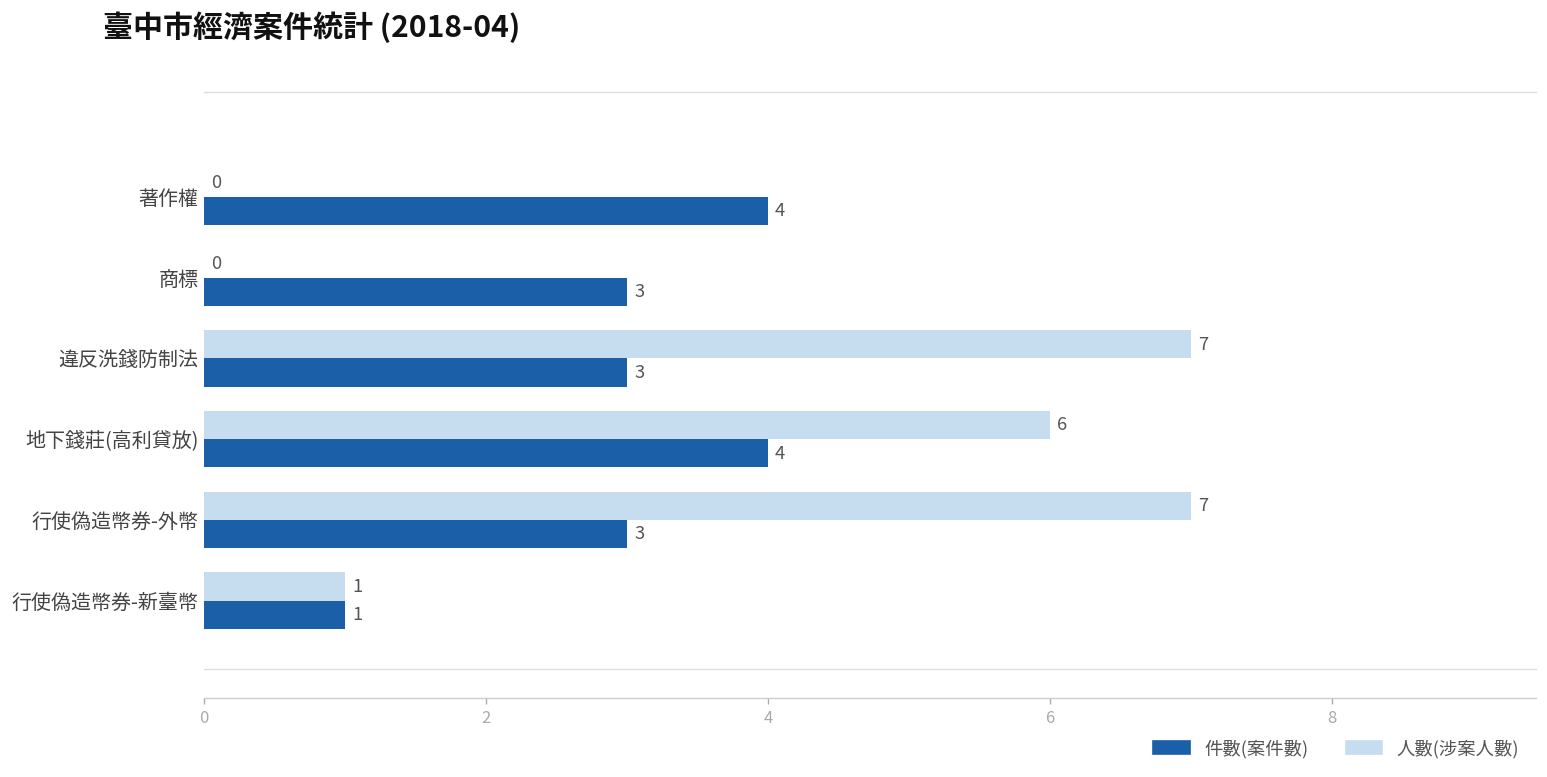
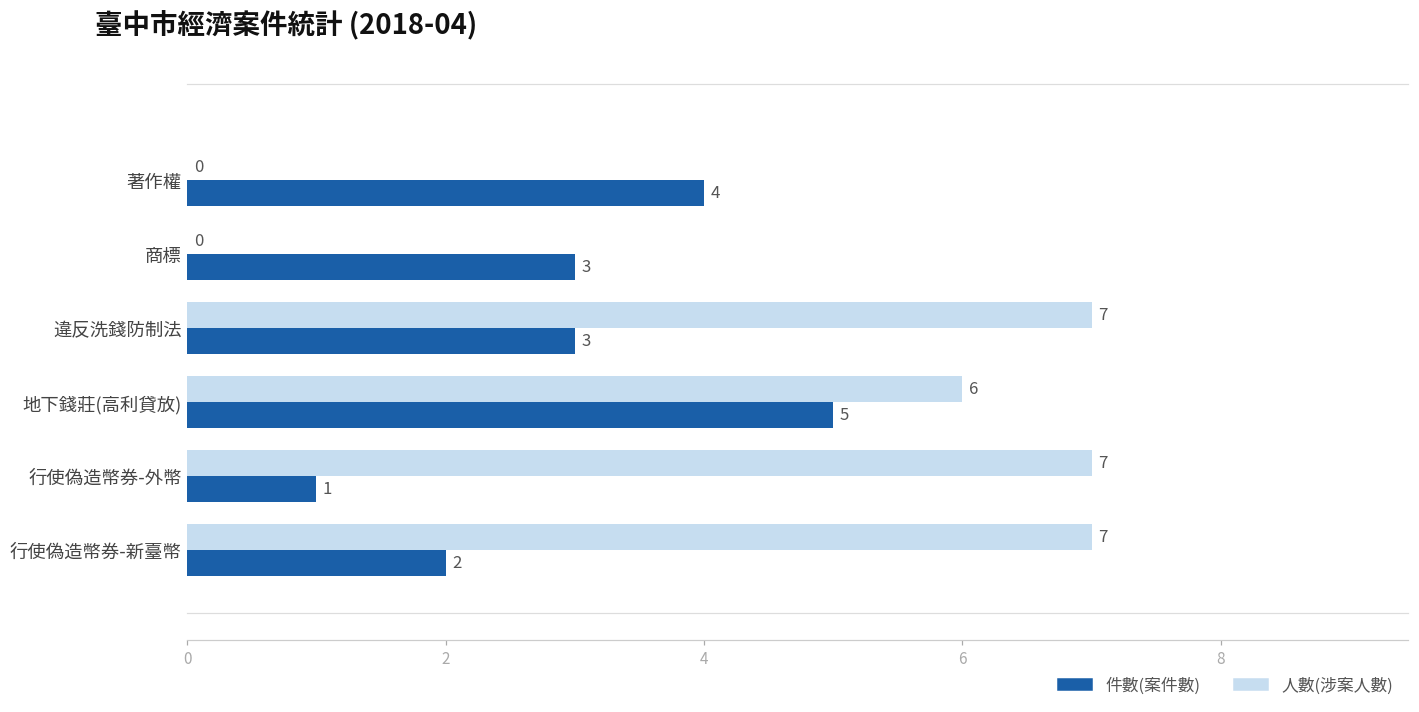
件數(案件數), 地下錢莊(高利貸放): 4 -> 5
件數(案件數), 行使偽造幣券-外幣: 3 -> 1
人數(涉案人數), 行使偽造幣券-新臺幣: 1 -> 7
件數(案件數), 行使偽造幣券-新臺幣: 1 -> 2
